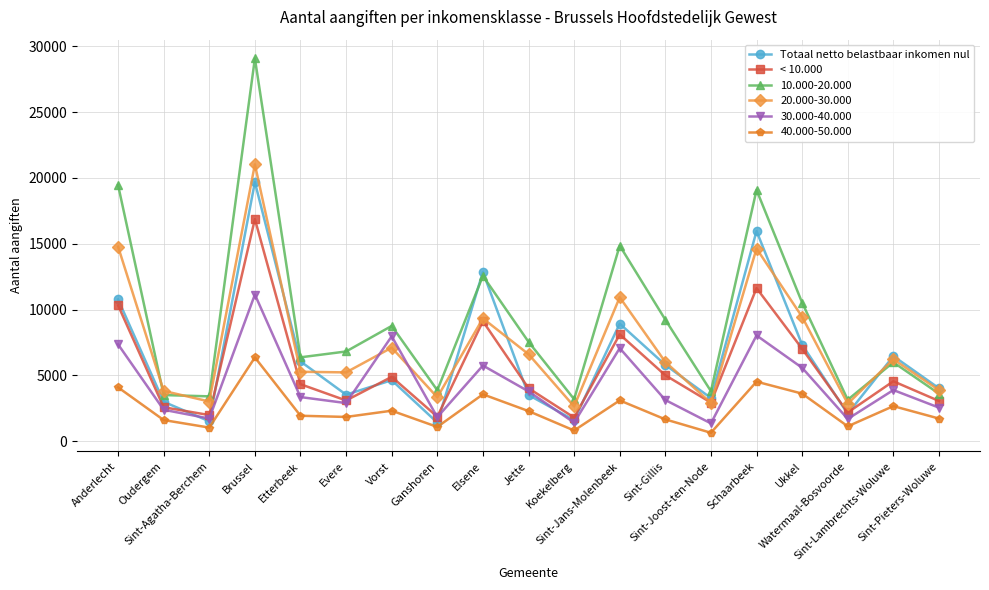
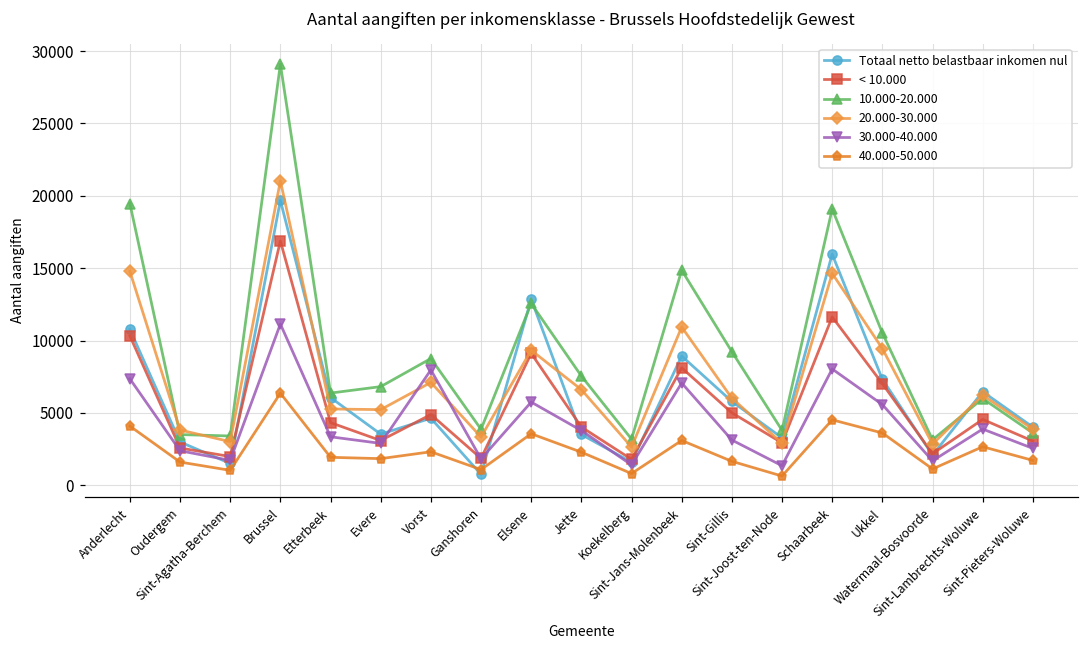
Totaal netto belastbaar inkomen nul, Ganshoren: 1400 -> 800
